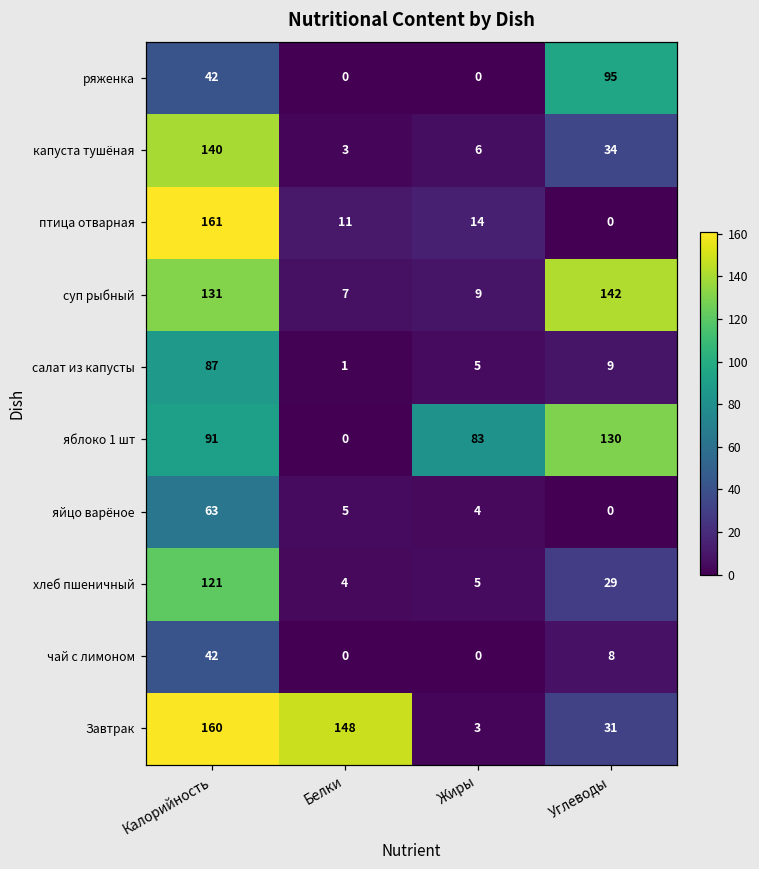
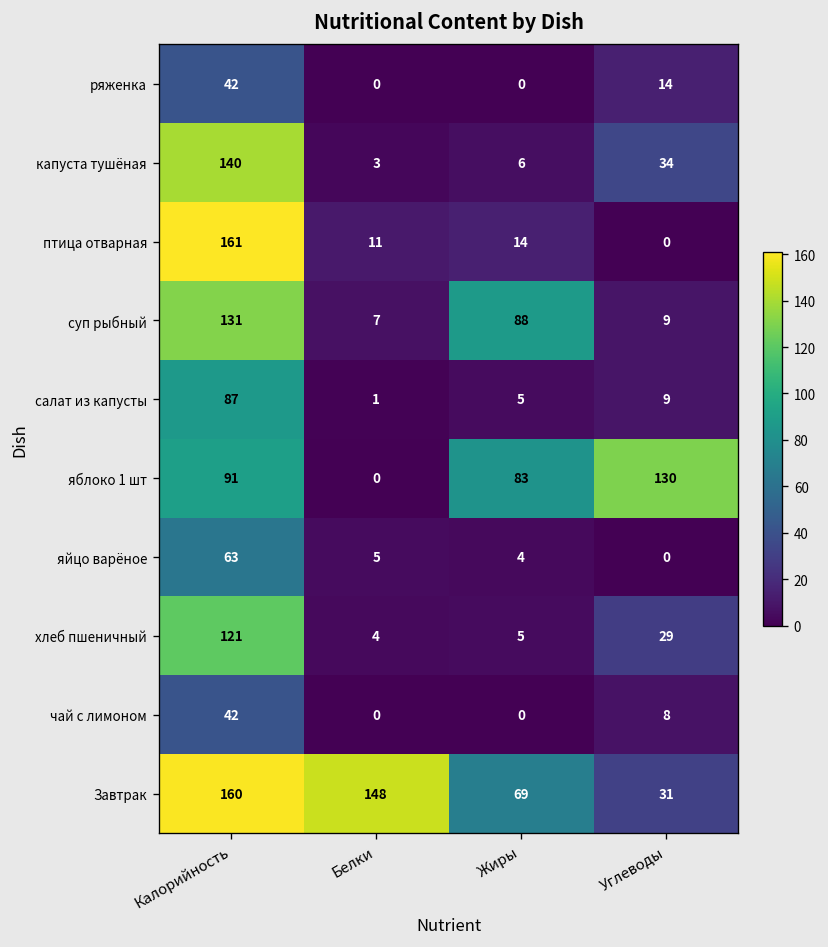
ряженка, Углеводы: 95 -> 14
суп рыбный, Жиры: 9 -> 88
суп рыбный, Углеводы: 142 -> 9
Завтрак, Жиры: 3 -> 69
